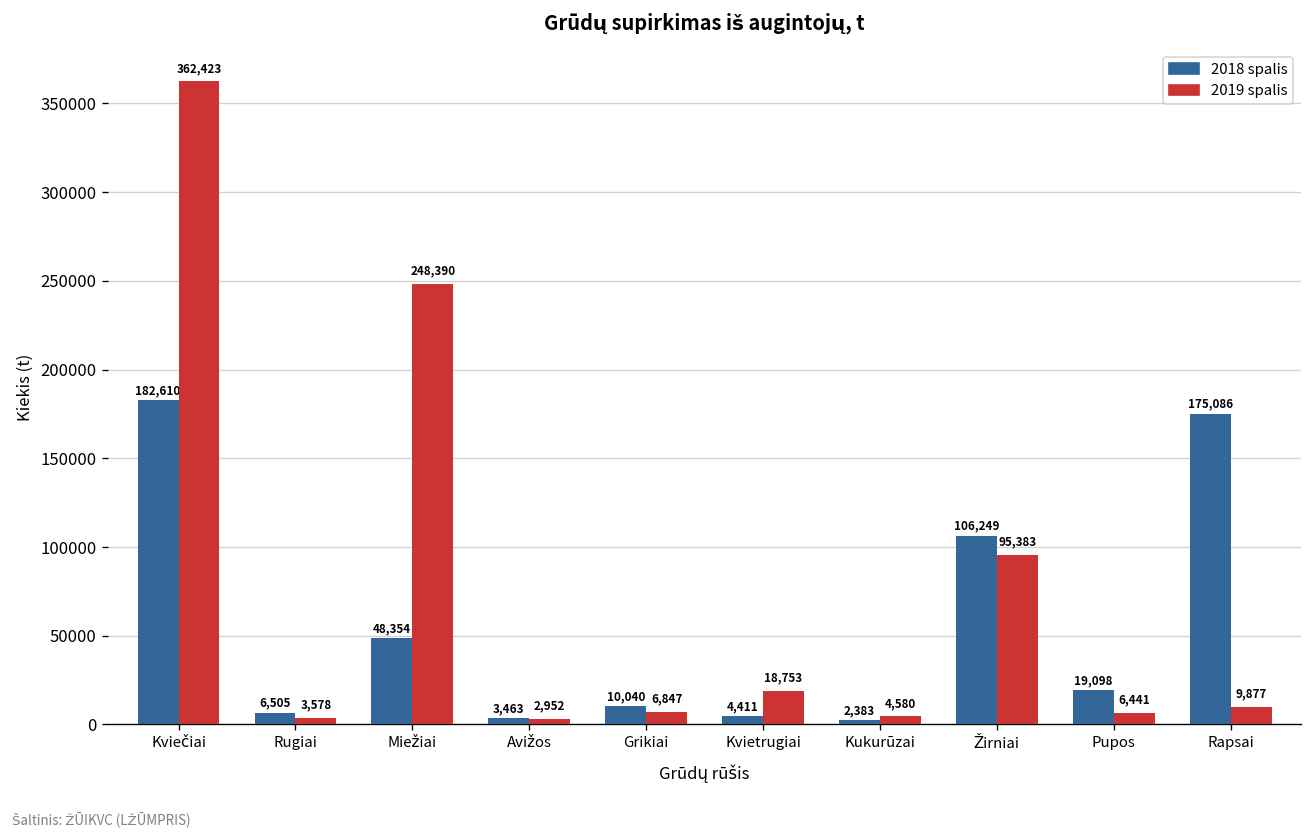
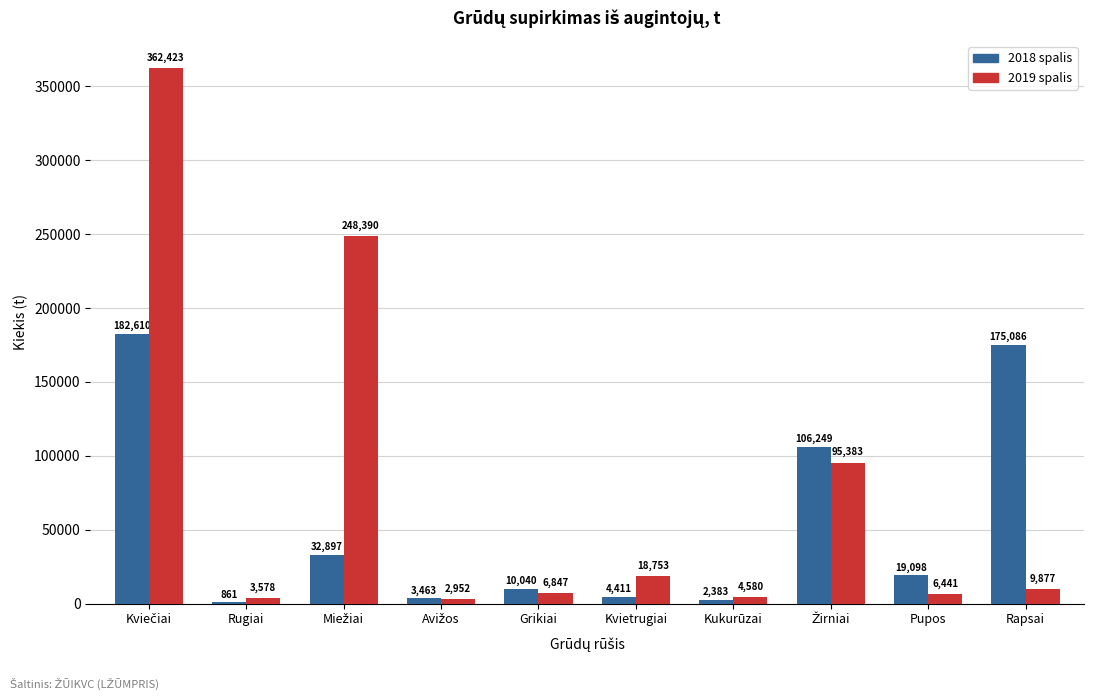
2018 spalis, Rugiai: 6,505 -> 861
2018 spalis, Miežiai: 48,354 -> 32,897
